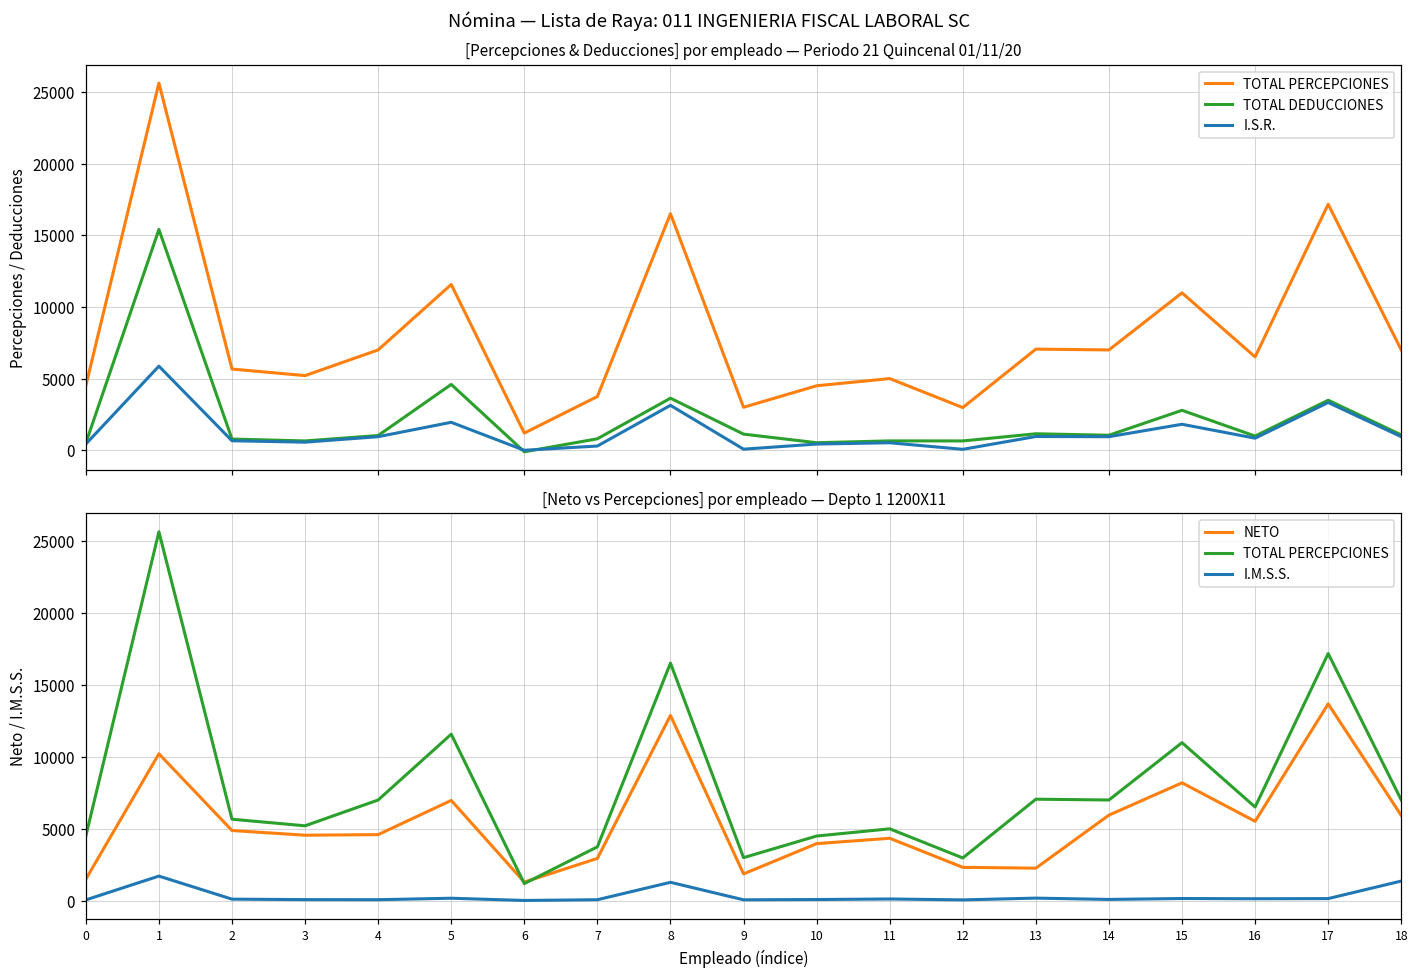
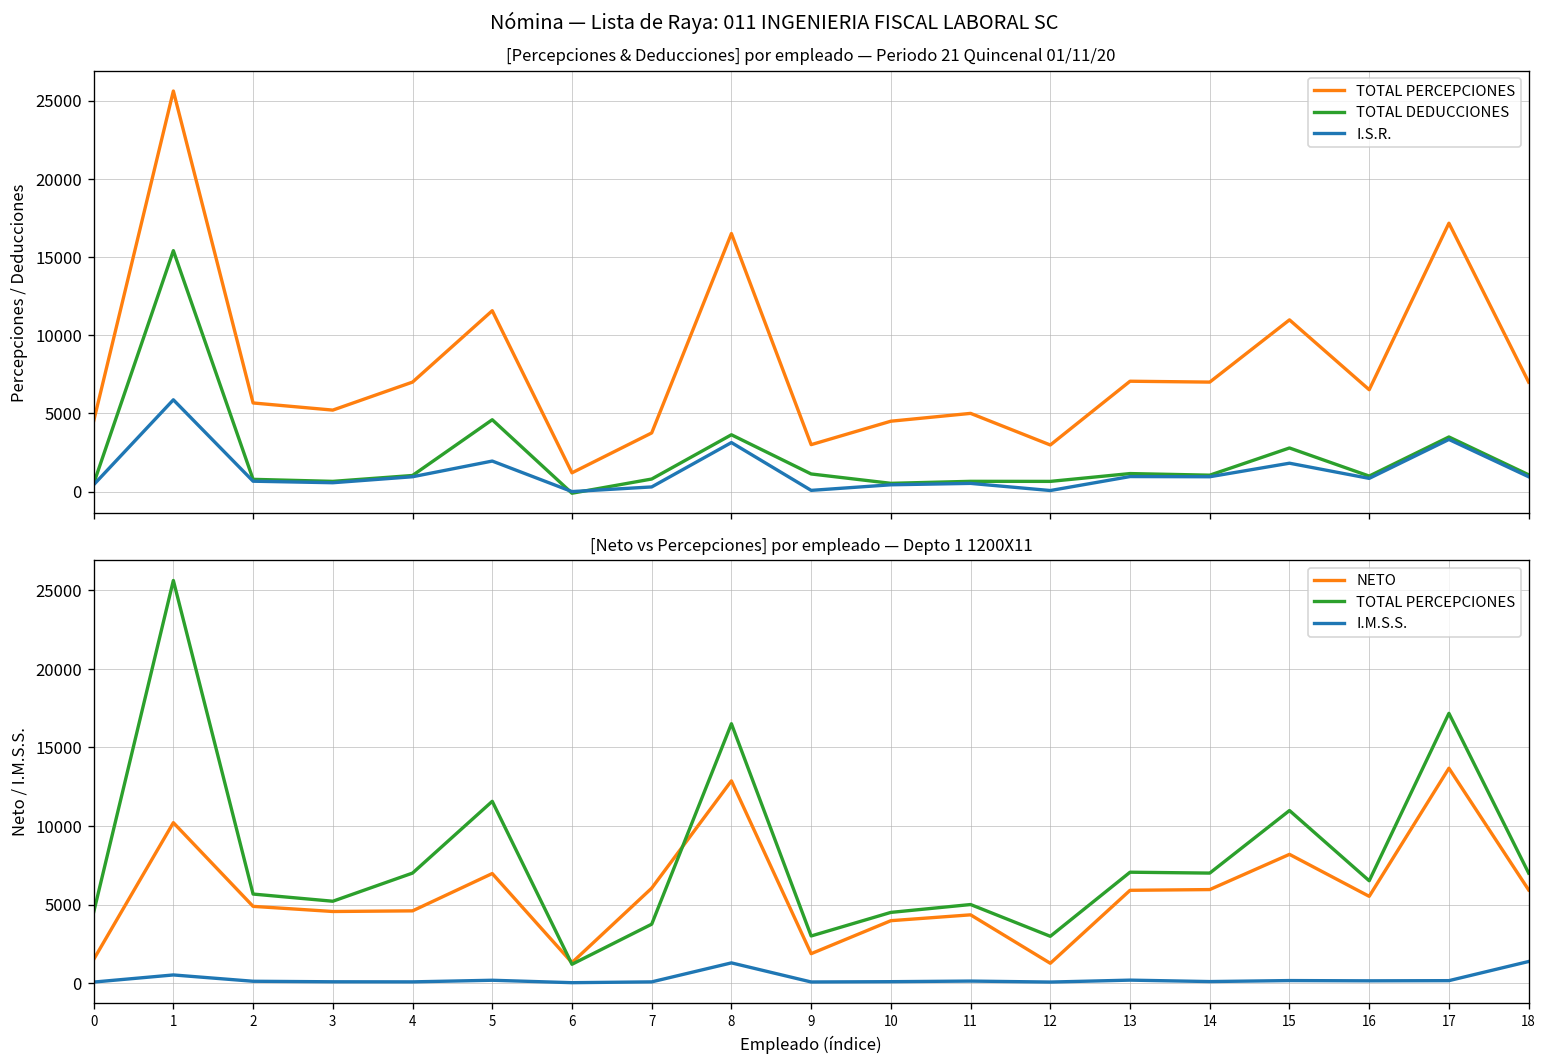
[Neto vs Percepciones] por empleado — Depto 1 1200X11, I.M.S.S., 1: 1700 -> 500
[Neto vs Percepciones] por empleado — Depto 1 1200X11, NETO, 7: 2900 -> 6000
[Neto vs Percepciones] por empleado — Depto 1 1200X11, NETO, 12: 2300 -> 1300
[Neto vs Percepciones] por empleado — Depto 1 1200X11, NETO, 13: 2300 -> 5900
